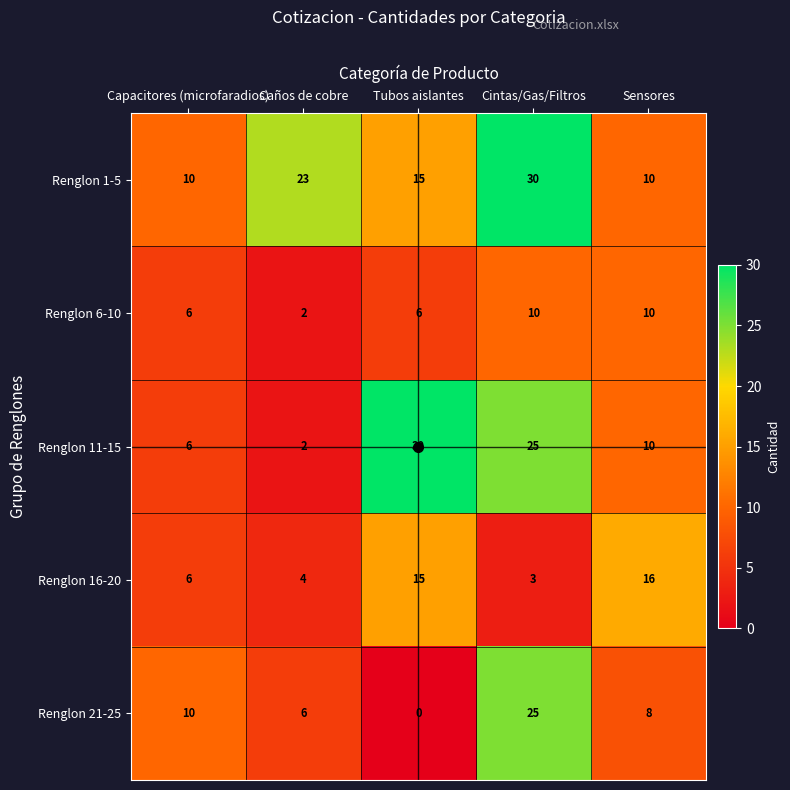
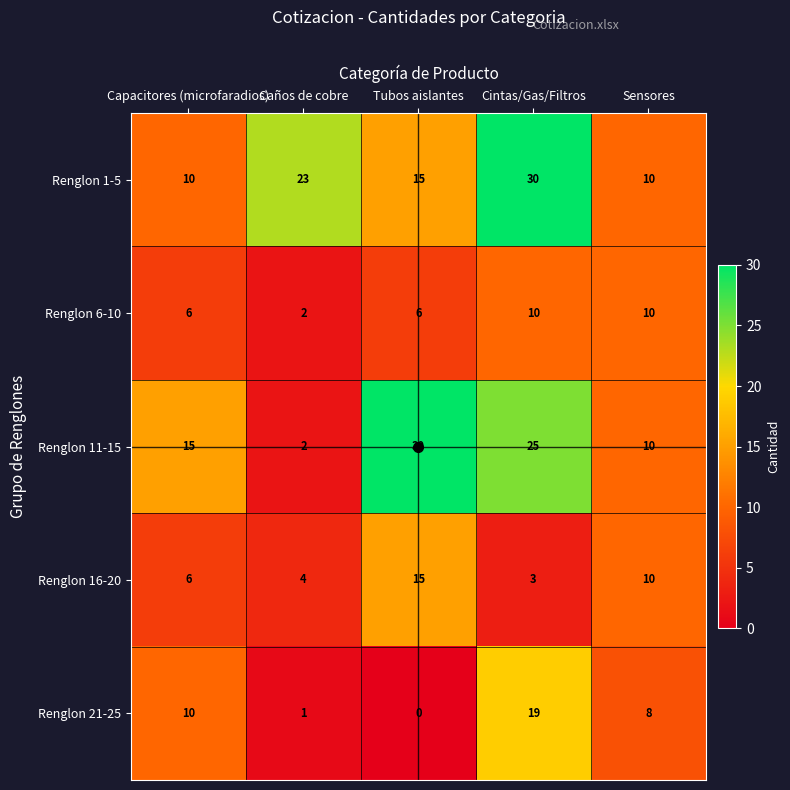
Renglon 11-15, Capacitores (microfaradios): 6 -> 15
Renglon 16-20, Sensores: 16 -> 10
Renglon 21-25, Caños de cobre: 6 -> 1
Renglon 21-25, Cintas/Gas/Filtros: 25 -> 19
